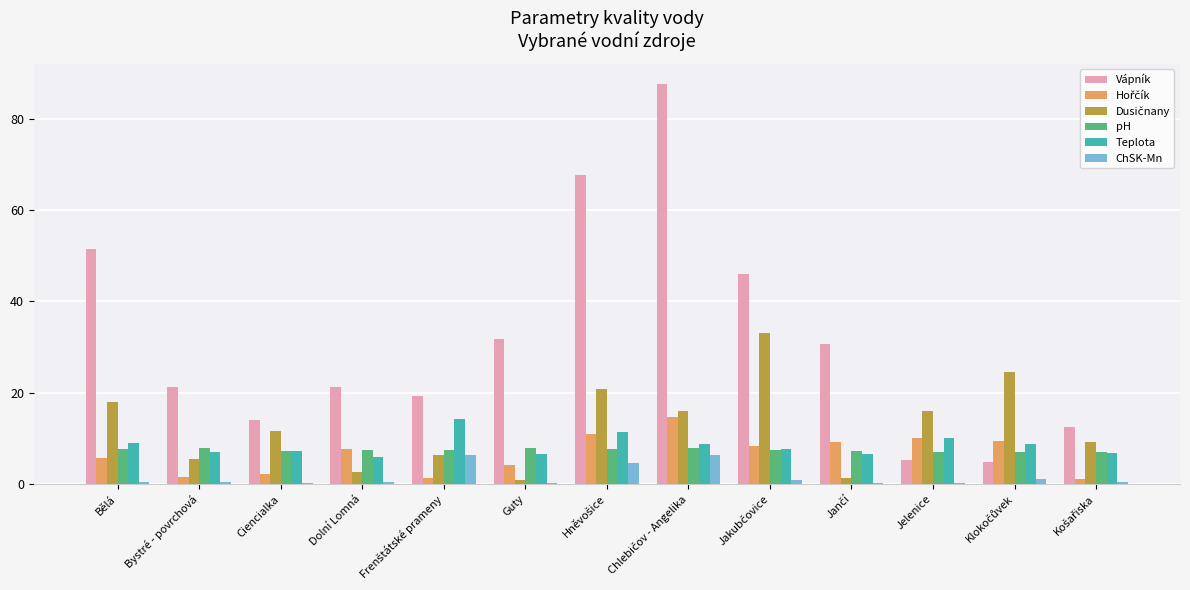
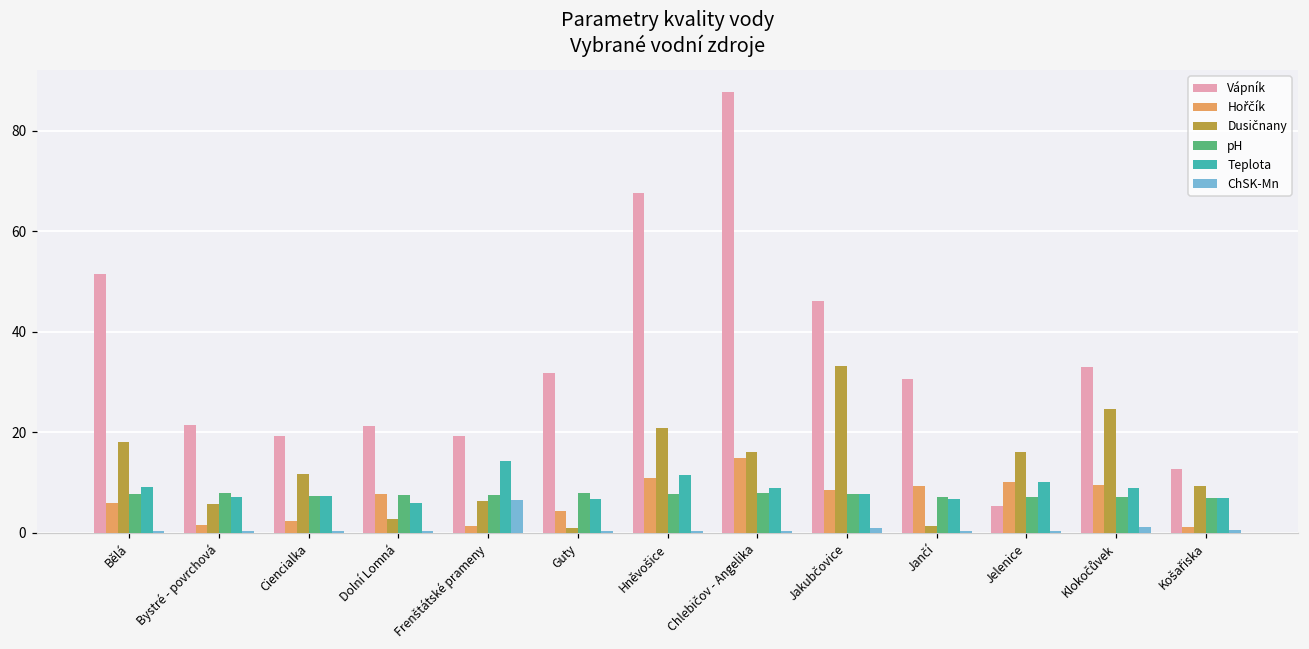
Vápník, Ciencialka: 14 -> 19
ChSK-Mn, Hněvošice: 5 -> 0
ChSK-Mn, Chlebičov - Angelika: 6 -> 0
Vápník, Klokočůvek: 5 -> 33
